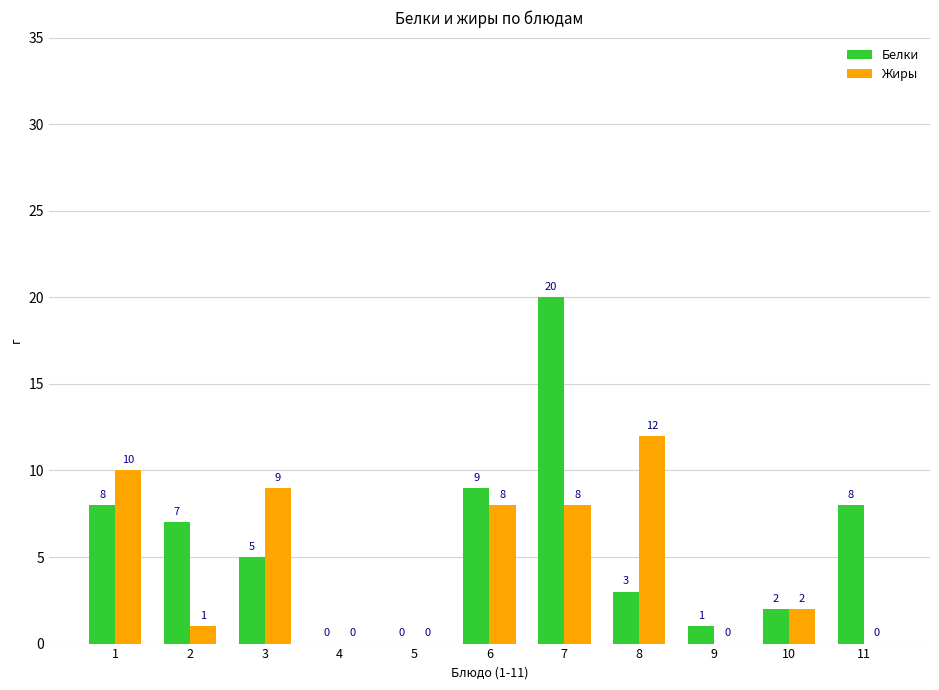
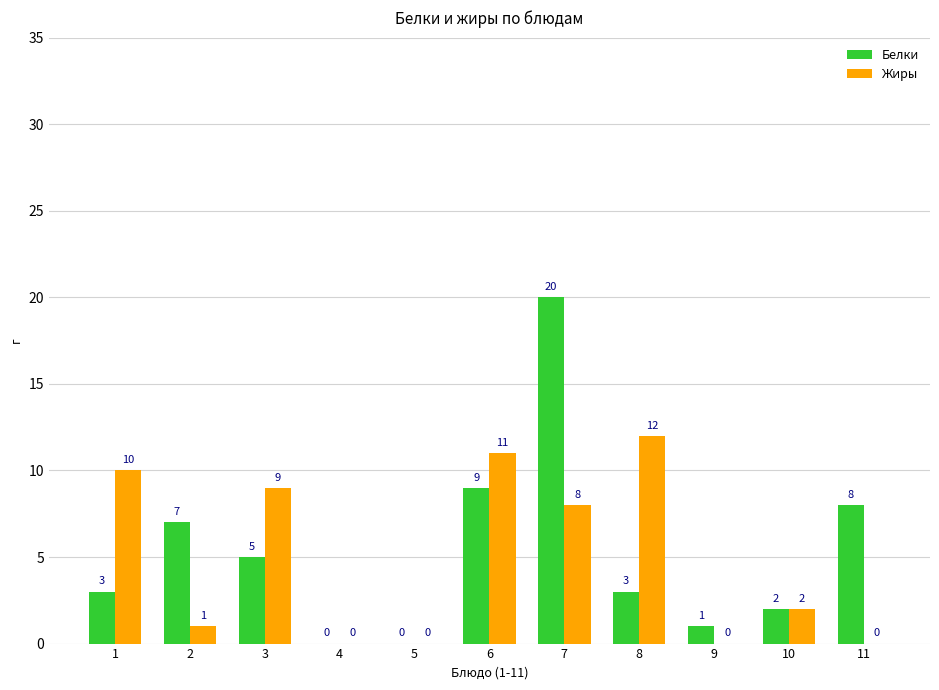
Белки, 1: 8 -> 3
Жиры, 6: 8 -> 11
